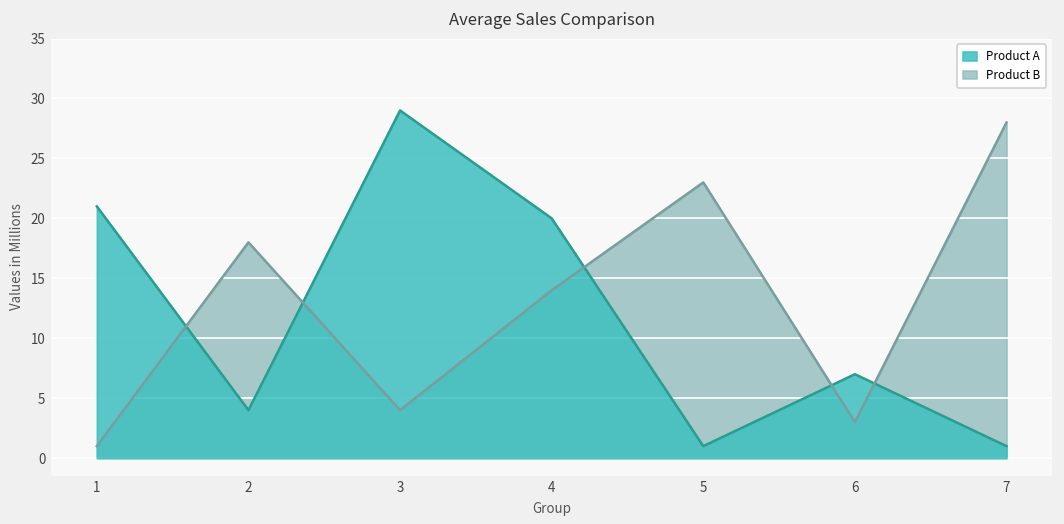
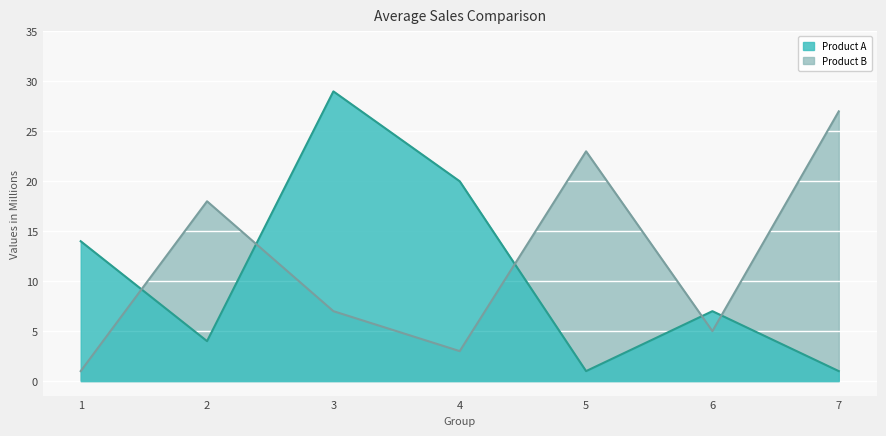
Product A, 1: 21 -> 14
Product B, 3: 4 -> 7
Product B, 4: 14 -> 3
Product B, 6: 3 -> 5
Product B, 7: 28 -> 27
